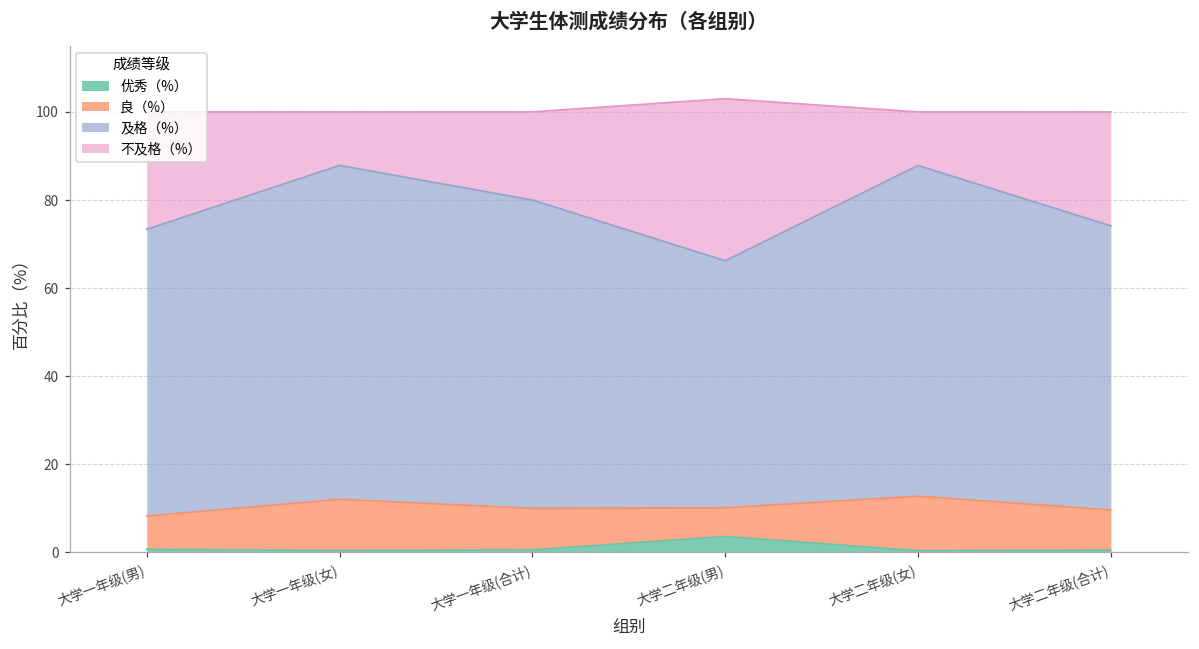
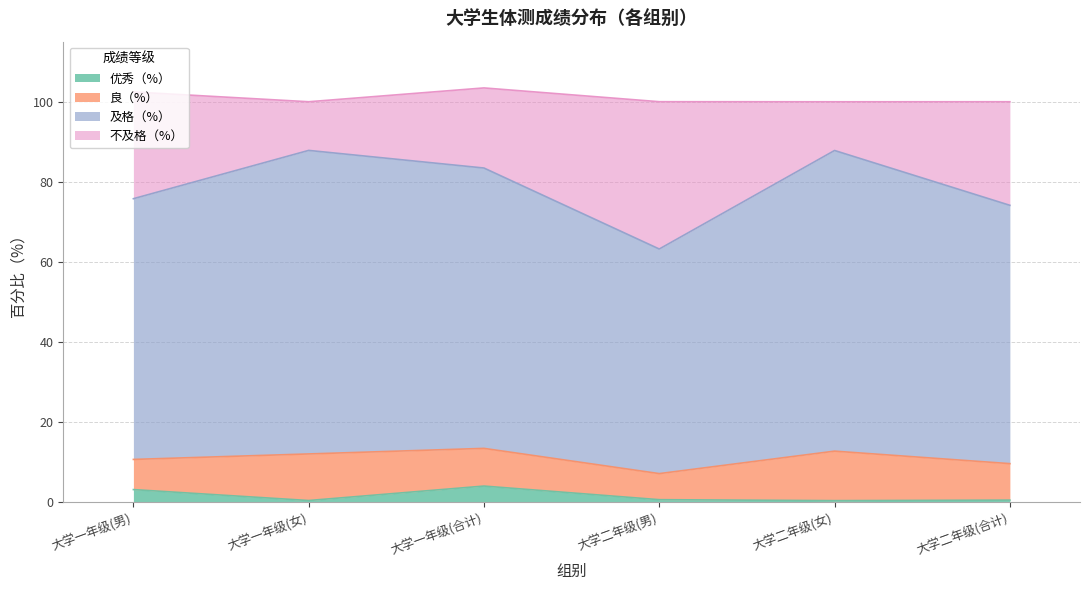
优秀（%）, 大学一年级(男): 1 -> 3
优秀（%）, 大学一年级(合计): 1 -> 4
优秀（%）, 大学二年级(男): 4 -> 1
